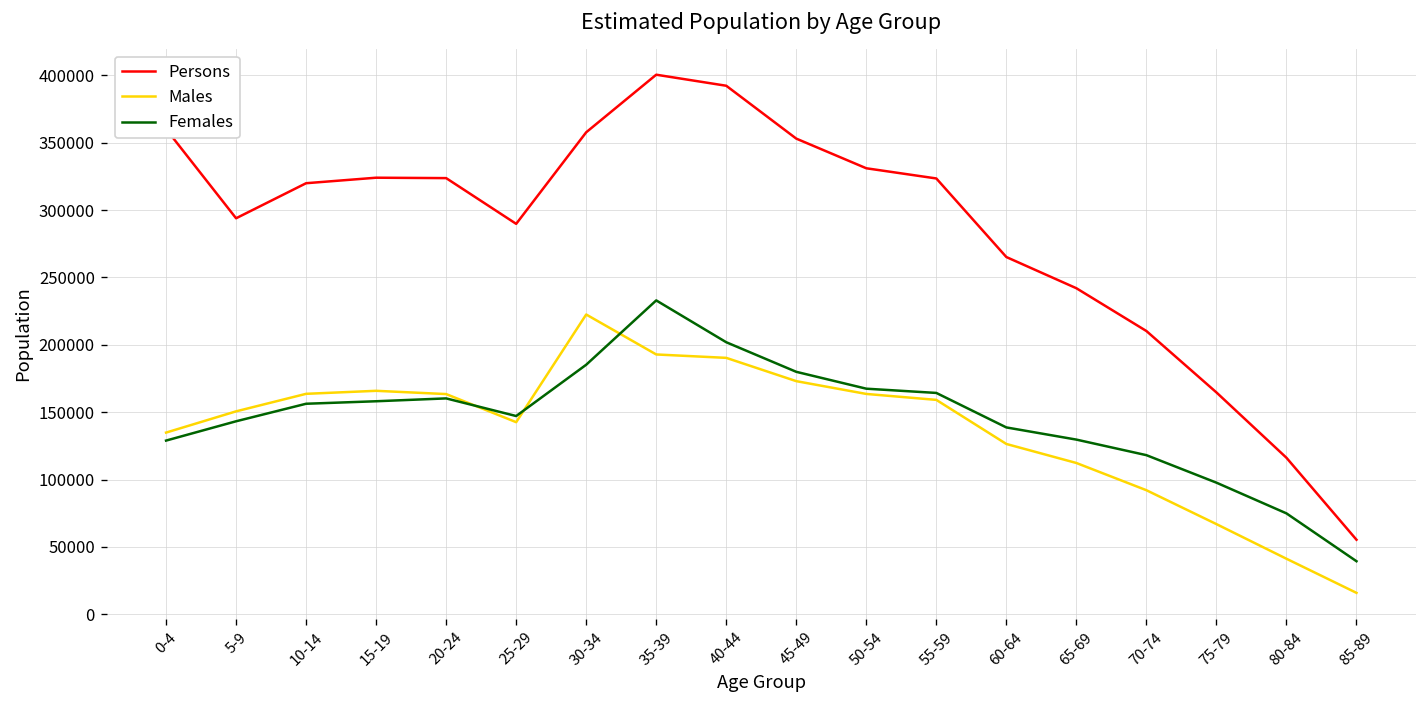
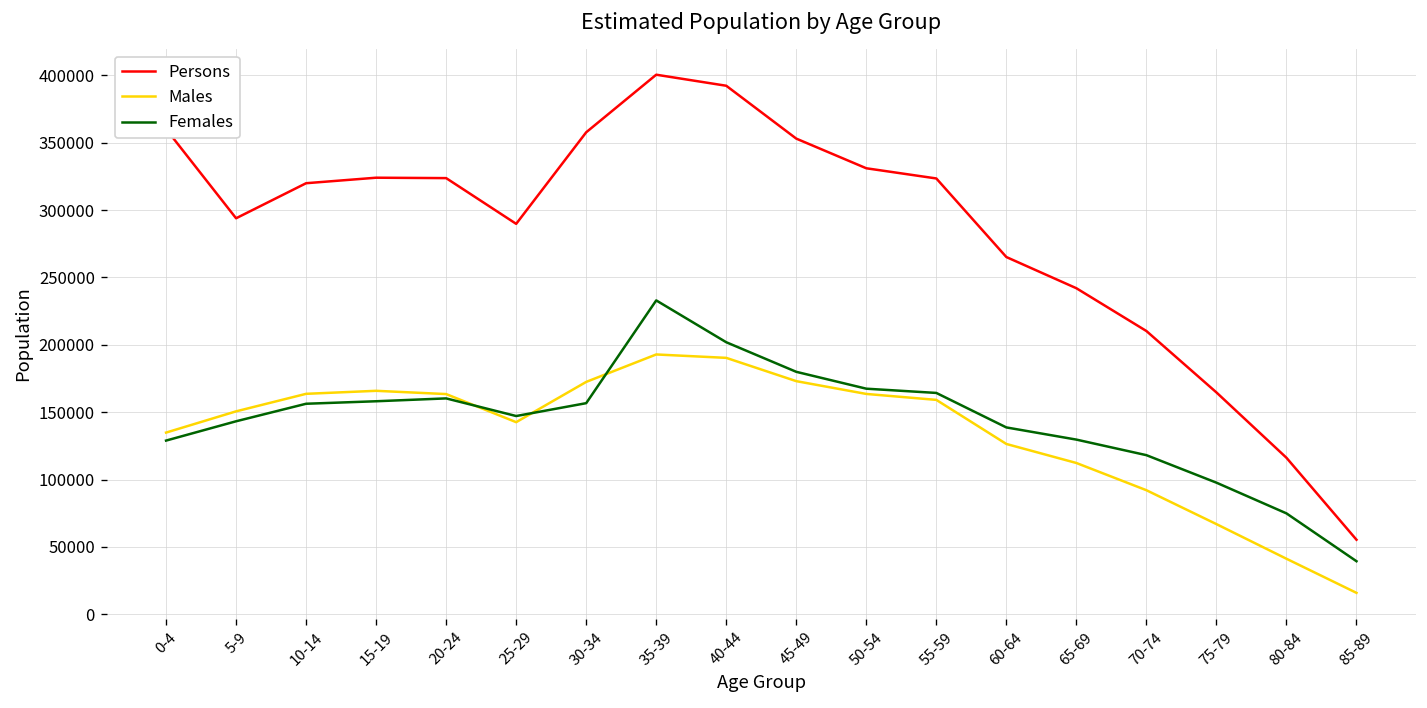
Males, 30-34: 223000 -> 172000
Females, 30-34: 185000 -> 157000
